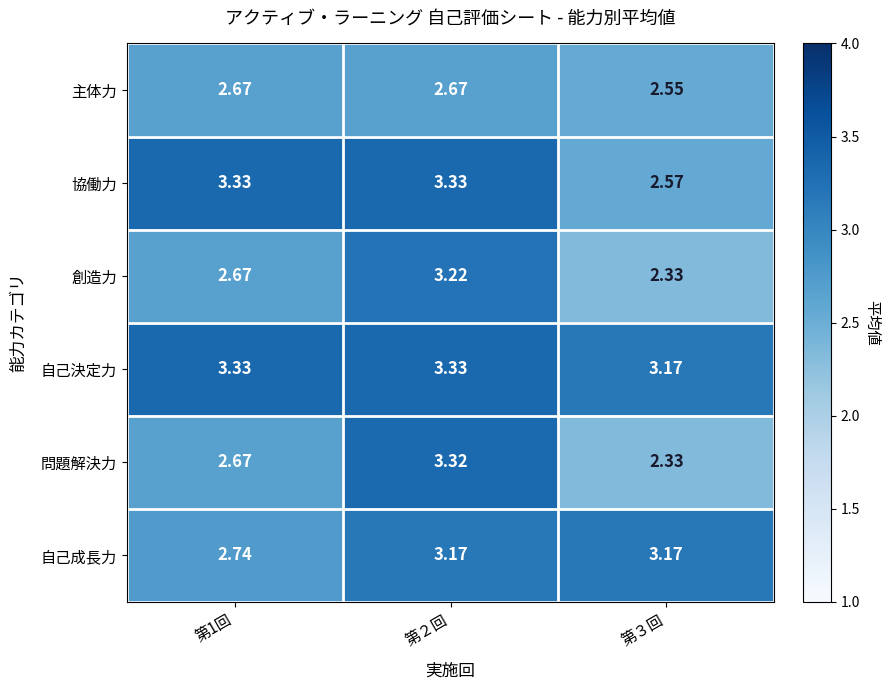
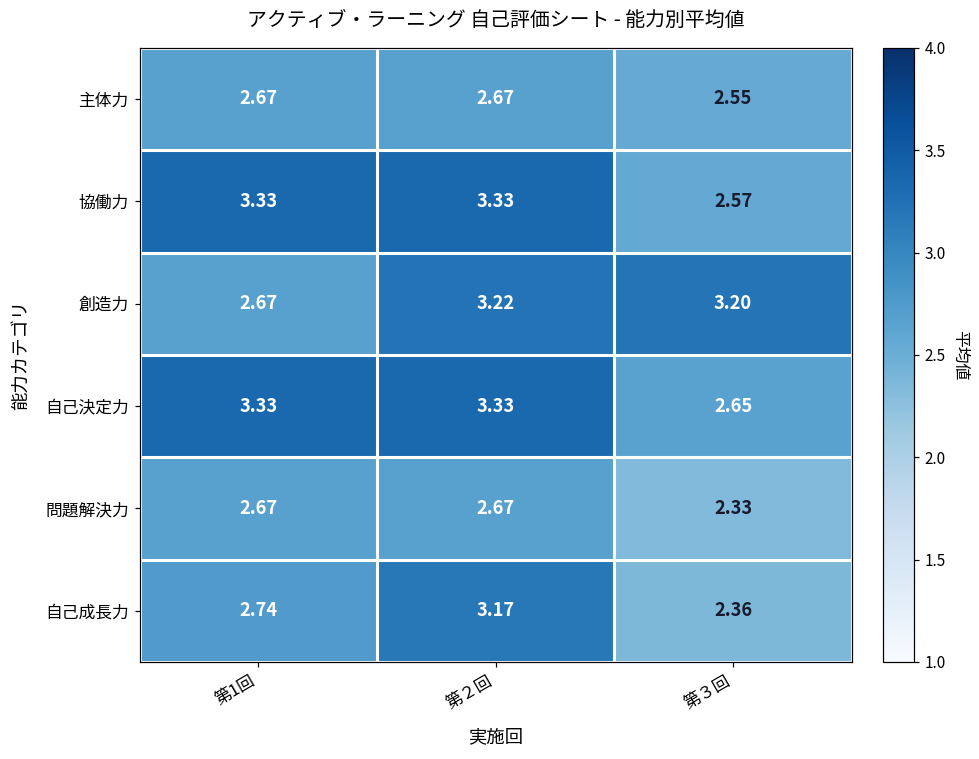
創造力, 第３回: 2.33 -> 3.20
自己決定力, 第３回: 3.17 -> 2.65
問題解決力, 第２回: 3.32 -> 2.67
自己成長力, 第３回: 3.17 -> 2.36
